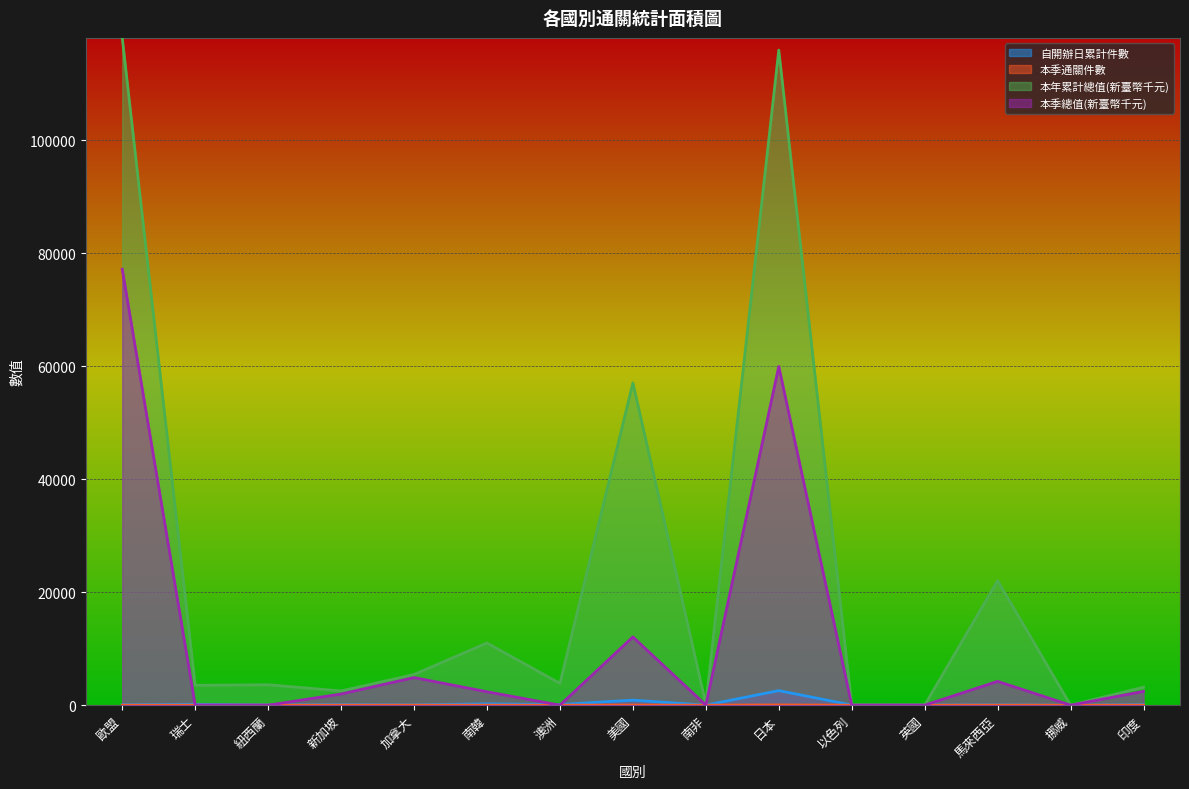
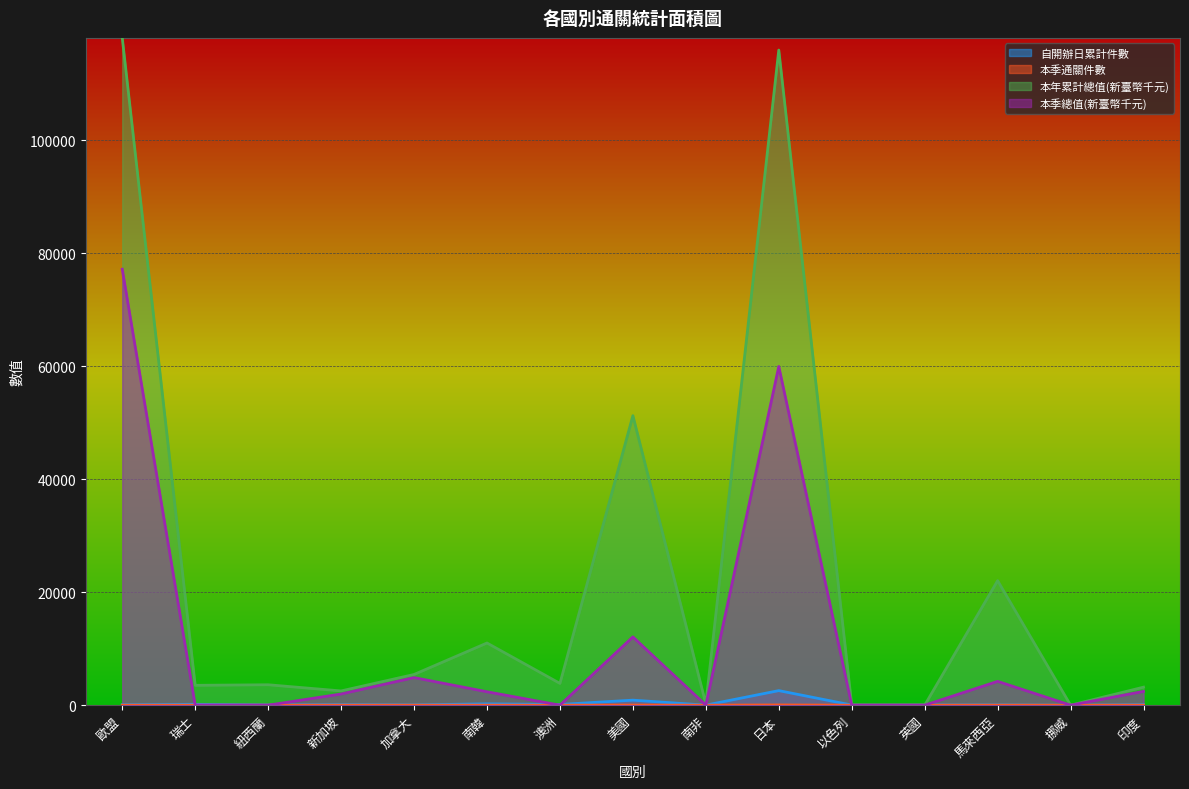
本年累計總值(新臺幣千元), 美國: 57000 -> 51000
